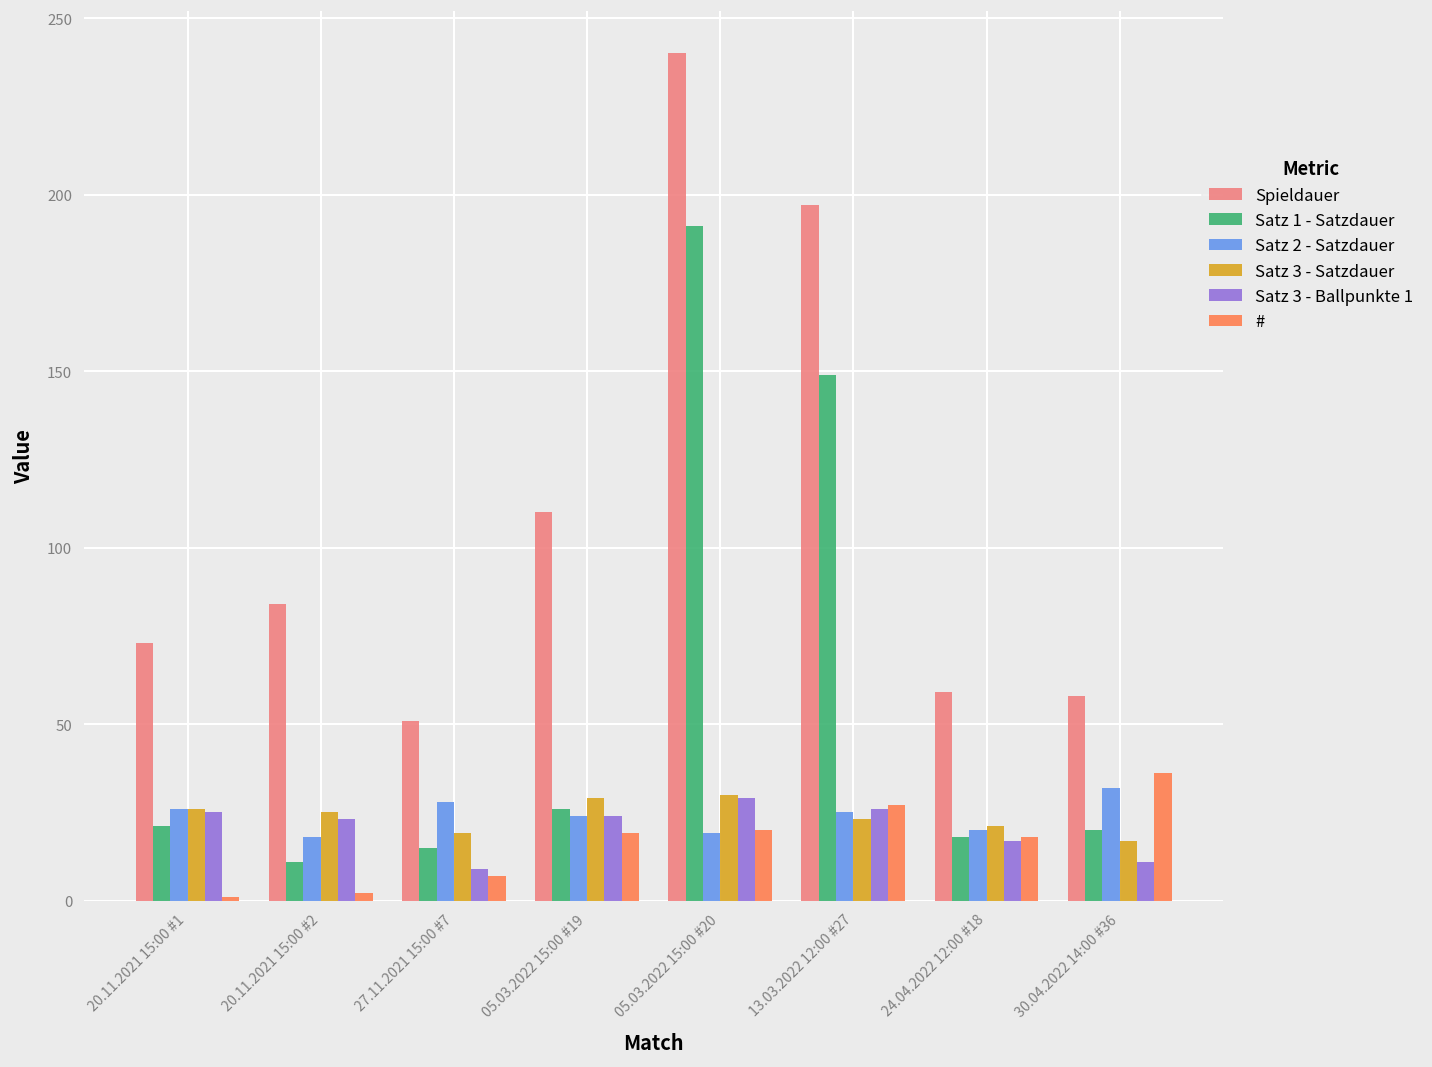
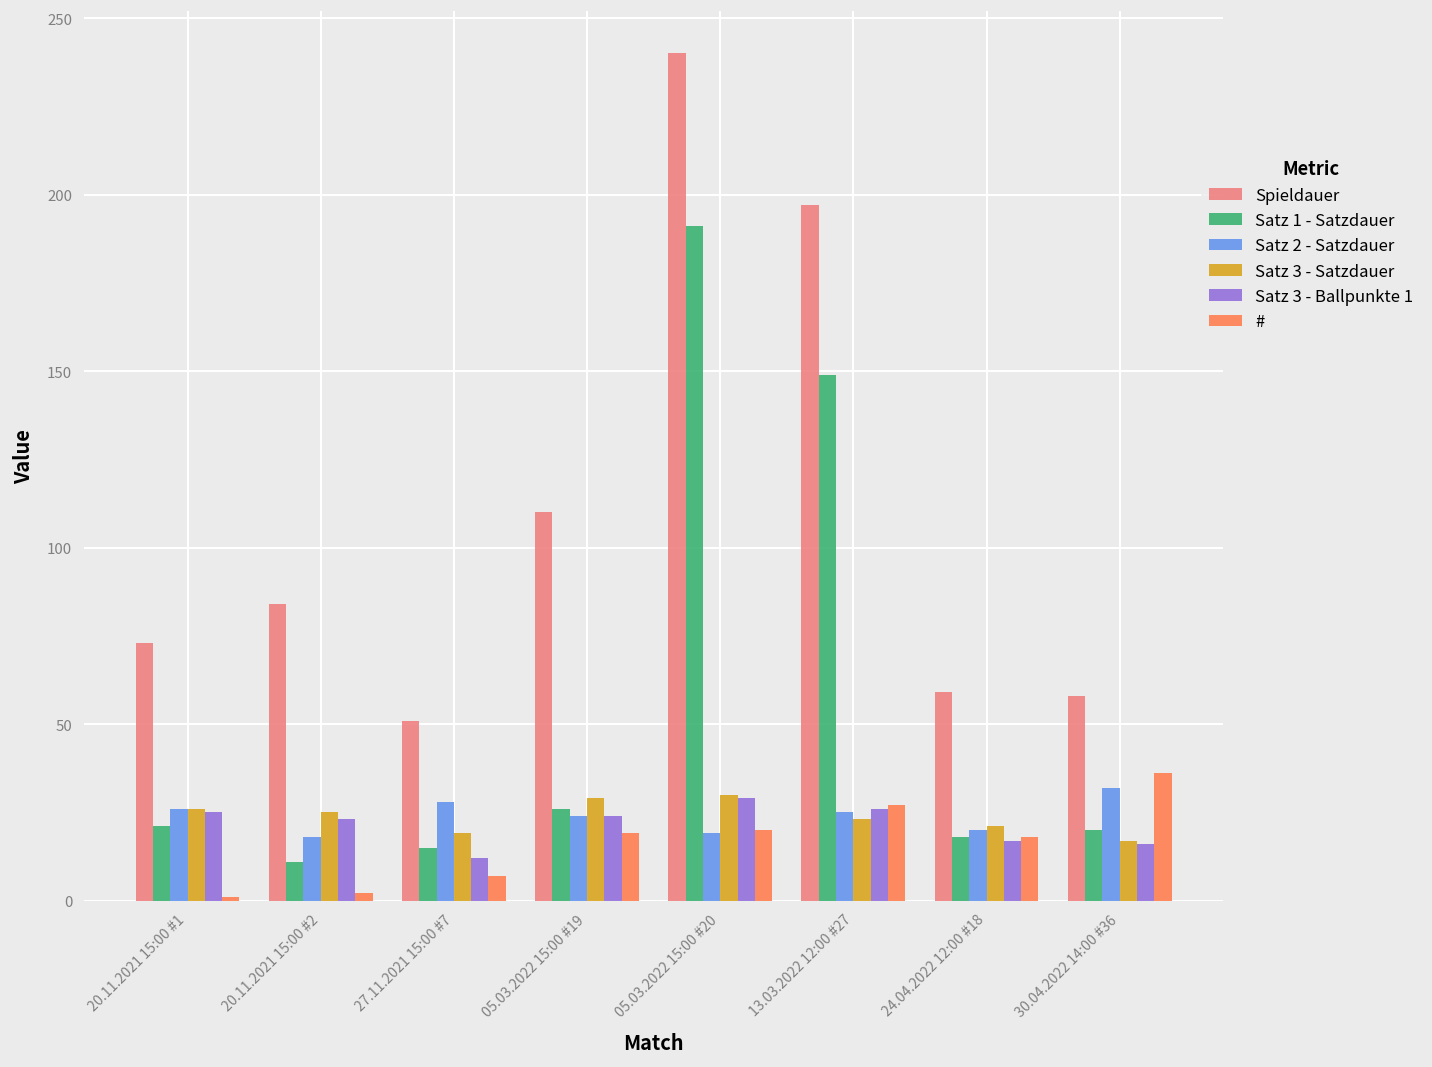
Satz 3 - Ballpunkte 1, 27.11.2021 15:00 #7: 9 -> 12
Satz 3 - Ballpunkte 1, 30.04.2022 14:00 #36: 11 -> 16
